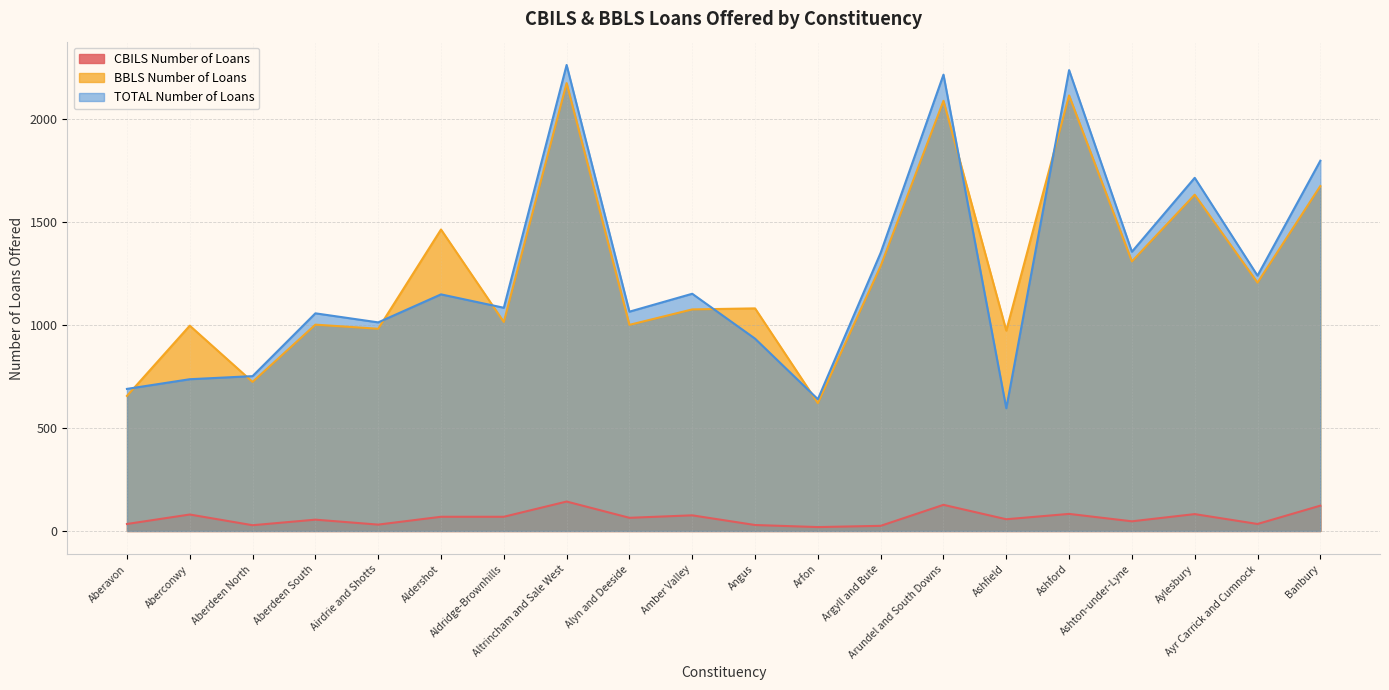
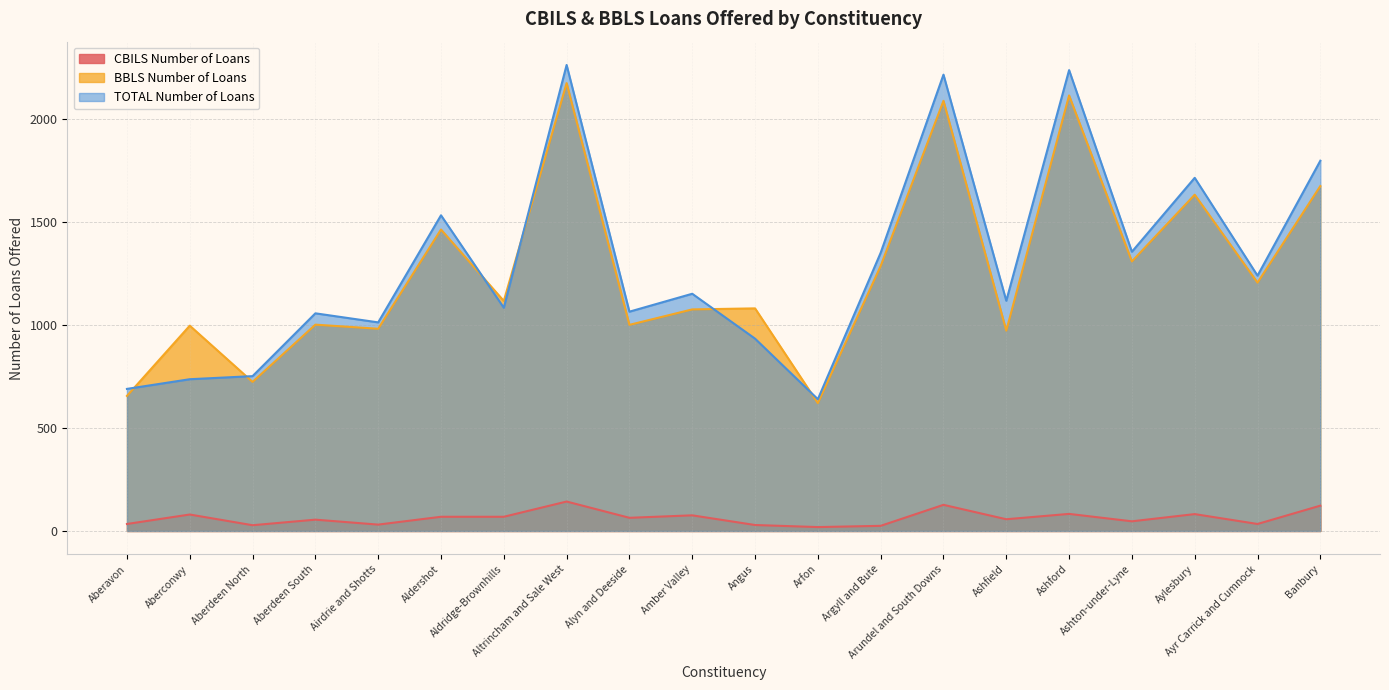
TOTAL Number of Loans, Aldershot: 1150 -> 1530
BBLS Number of Loans, Aldridge-Brownhills: 1020 -> 1120
TOTAL Number of Loans, Ashfield: 600 -> 1120
